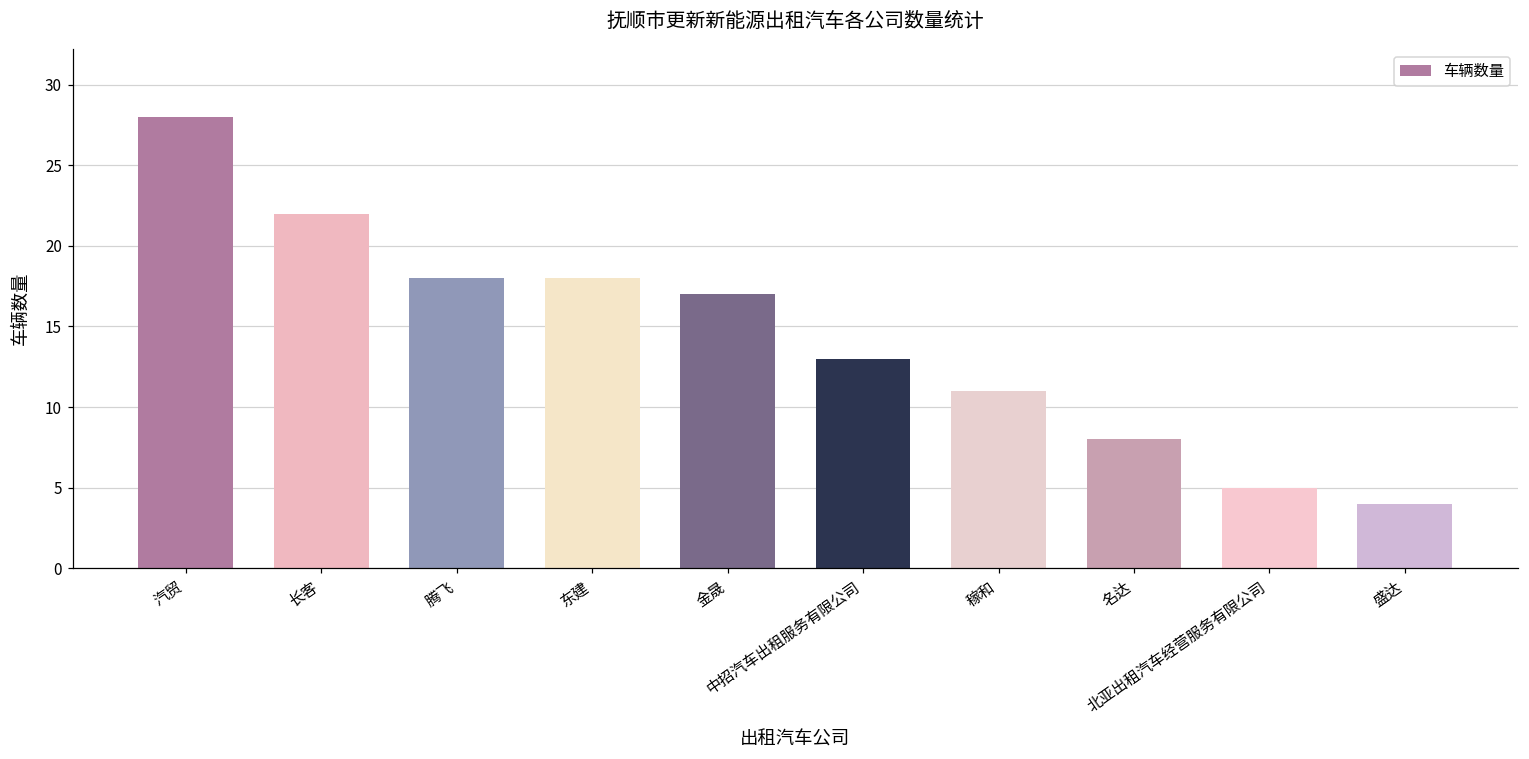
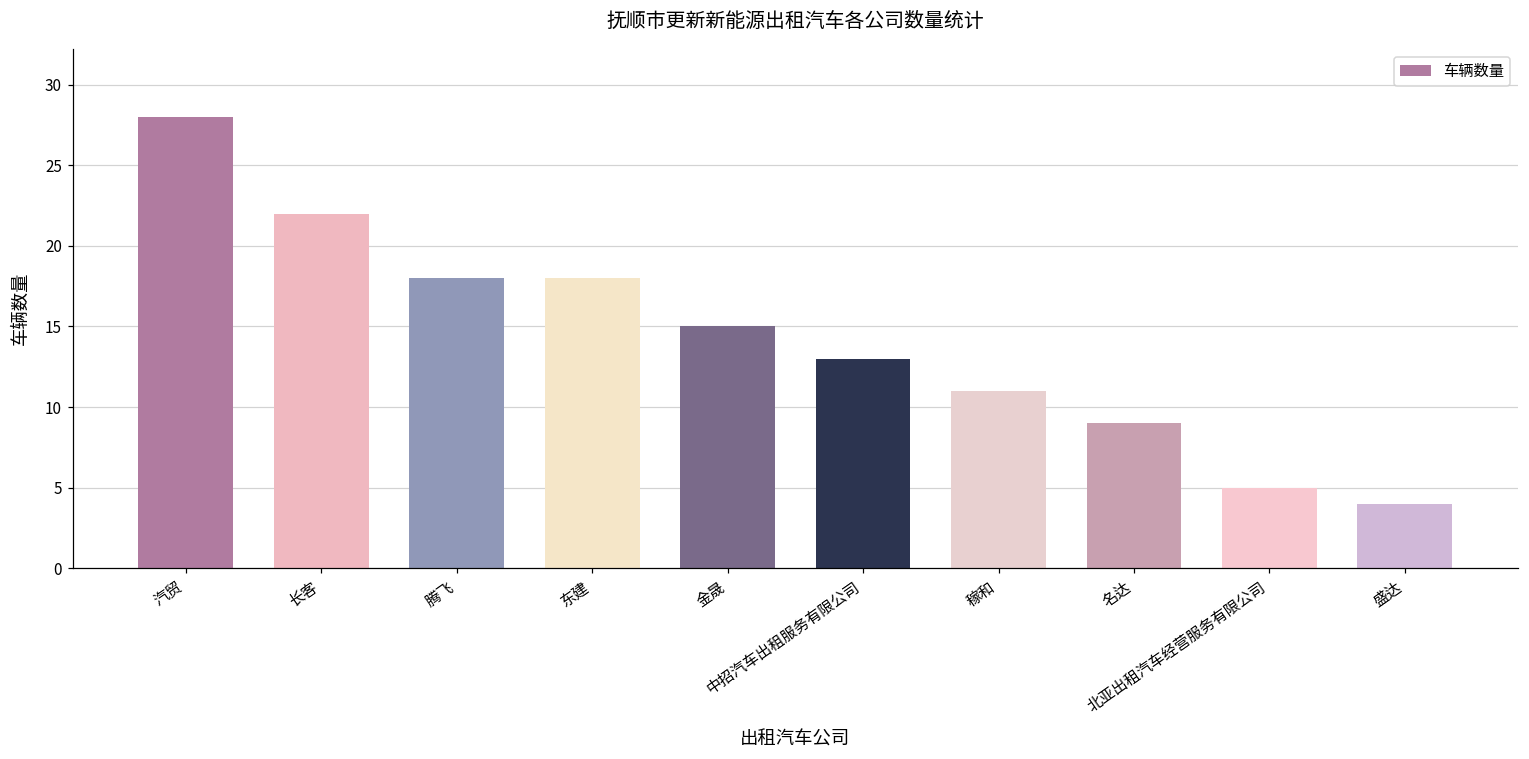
金晟: 17 -> 15
名达: 8 -> 9
